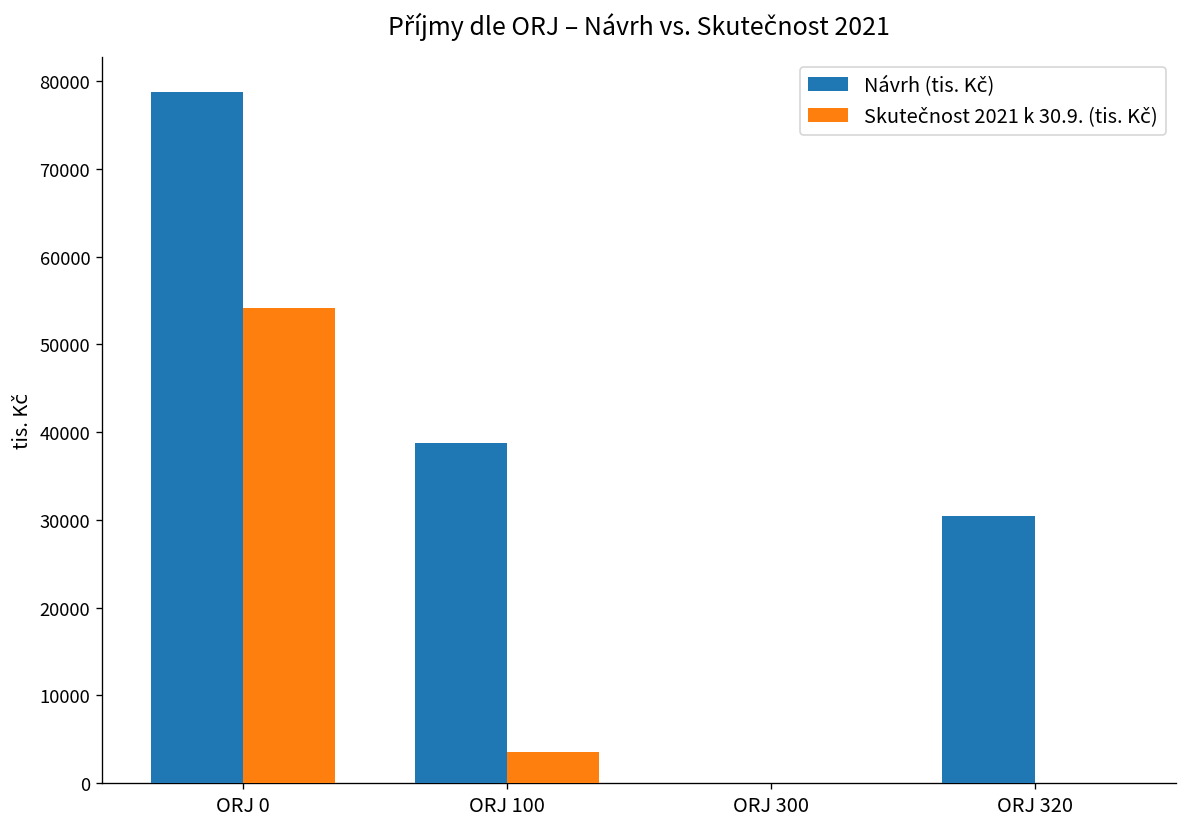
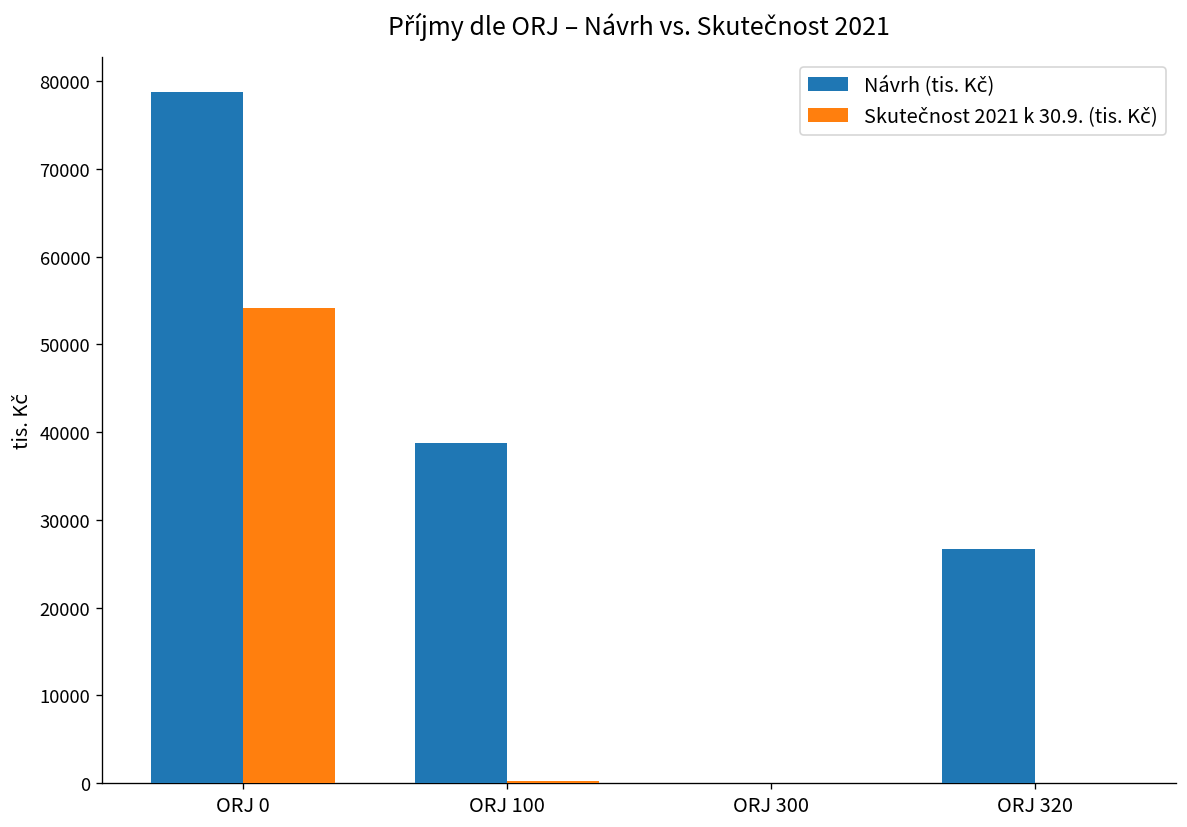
Skutečnost 2021 k 30.9. (tis. Kč), ORJ 100: 4000 -> 0
Návrh (tis. Kč), ORJ 320: 30000 -> 27000
